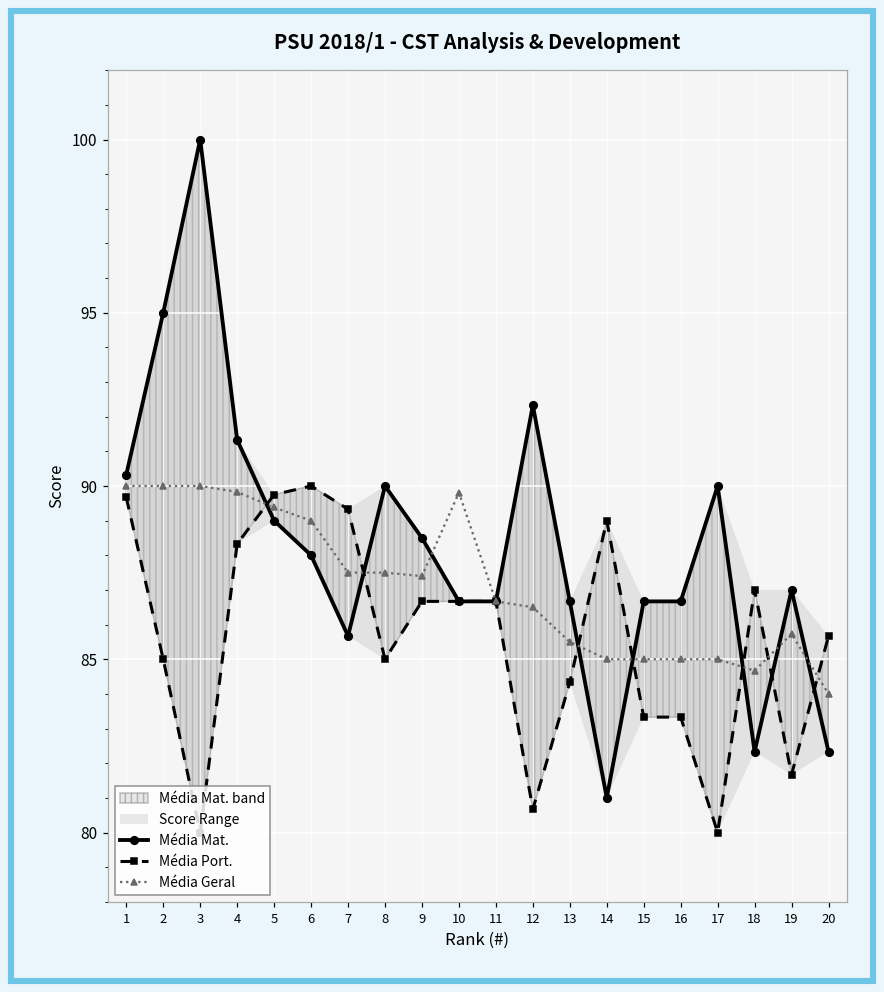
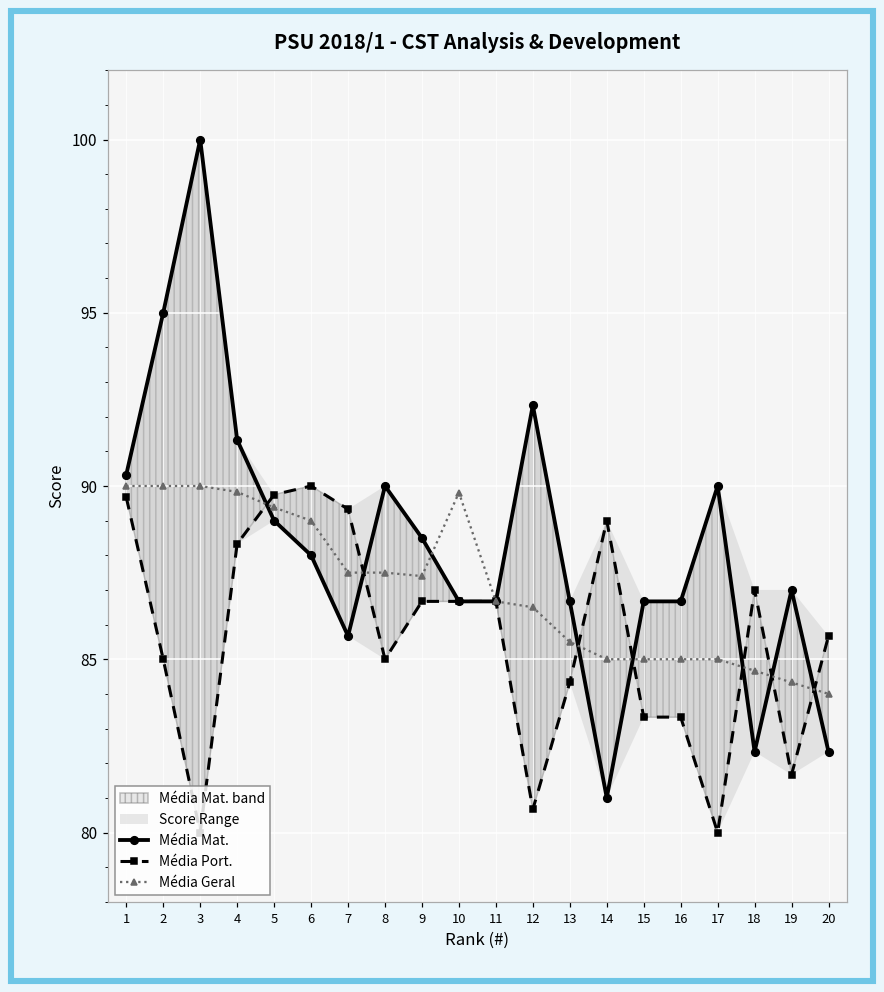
Média Geral, 19: 85.7 -> 84.3
